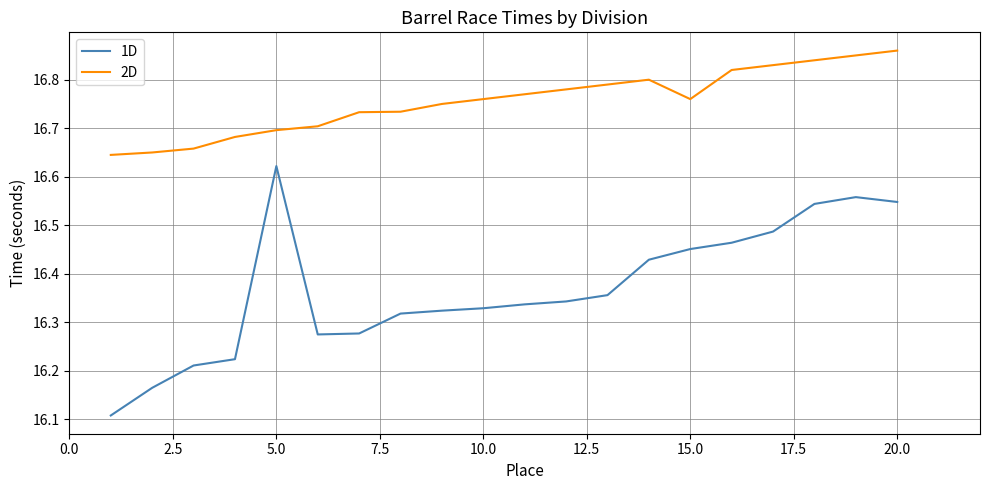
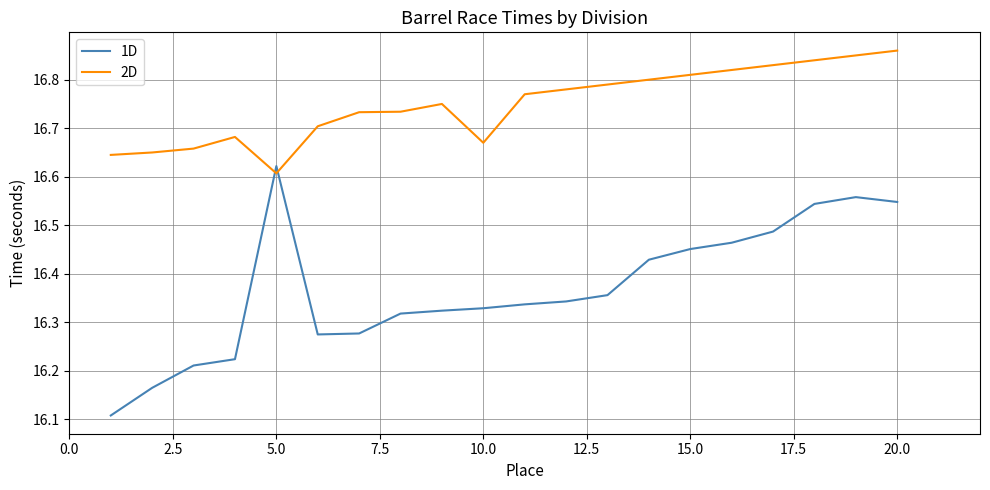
2D, 5.0: 16.70 -> 16.61
2D, 10.0: 16.76 -> 16.67
2D, 15.0: 16.76 -> 16.81
